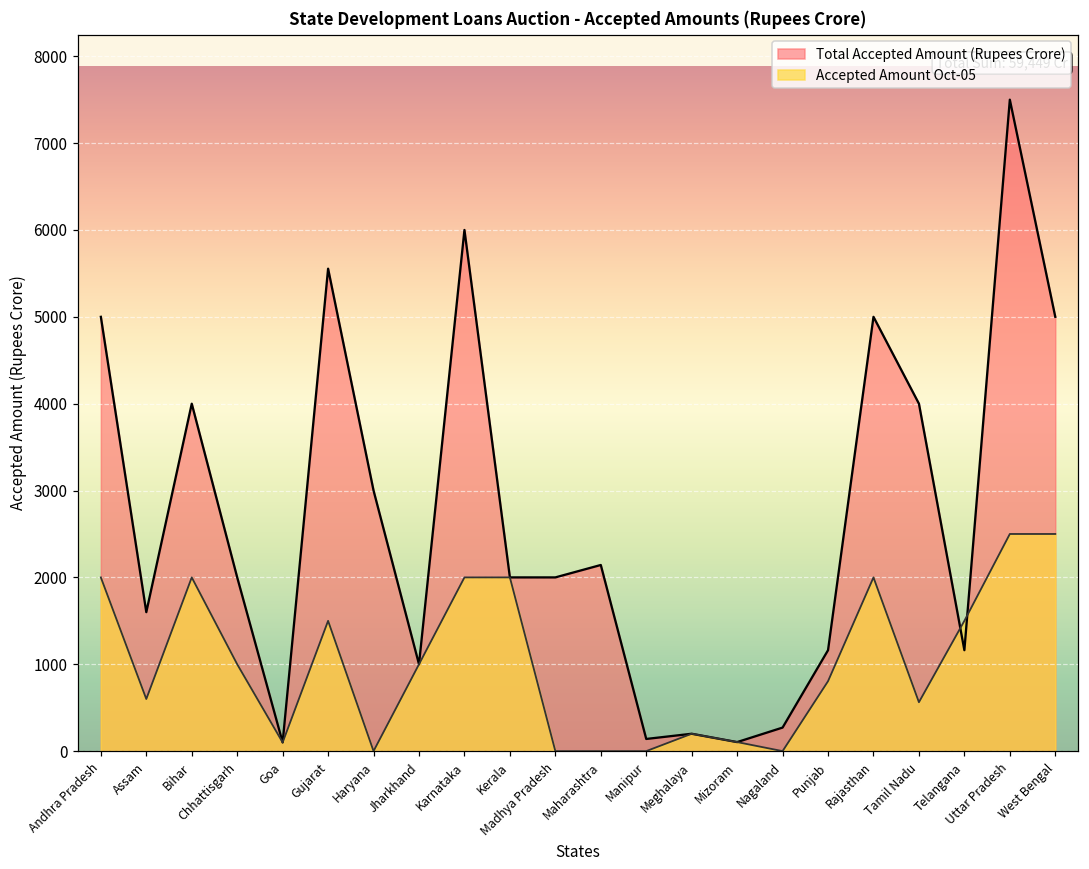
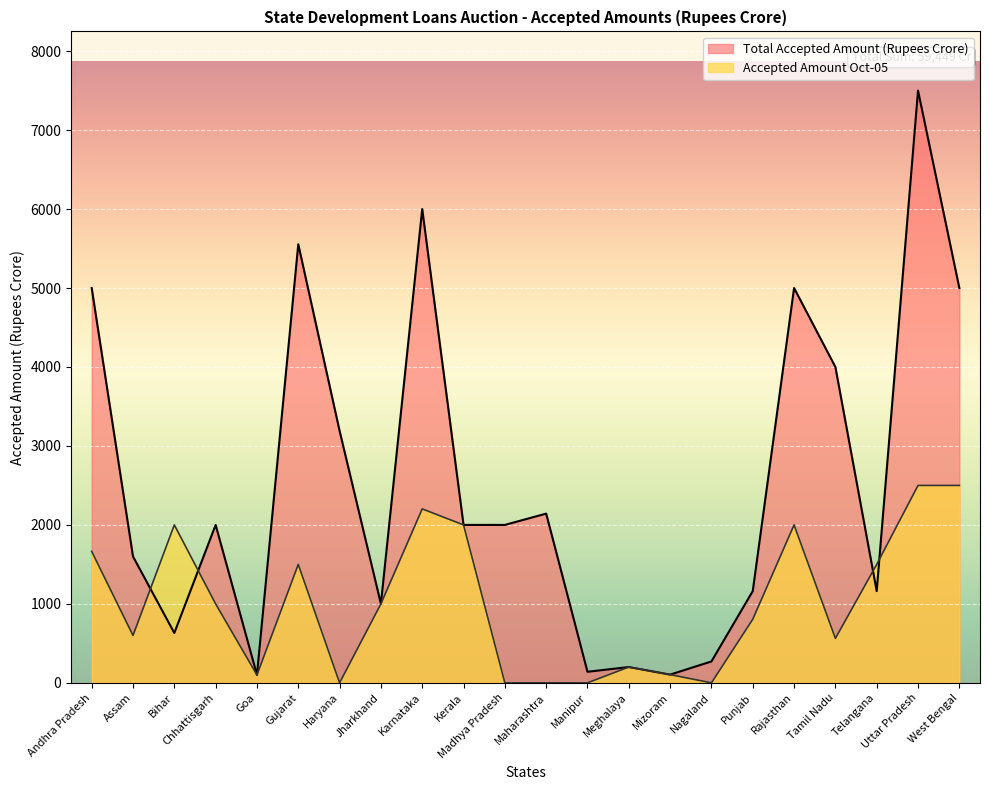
Accepted Amount Oct-05, Andhra Pradesh: 2000 -> 1700
Total Accepted Amount (Rupees Crore), Bihar: 4000 -> 600
Total Accepted Amount (Rupees Crore), Haryana: 3000 -> 3200
Accepted Amount Oct-05, Karnataka: 2000 -> 2200
